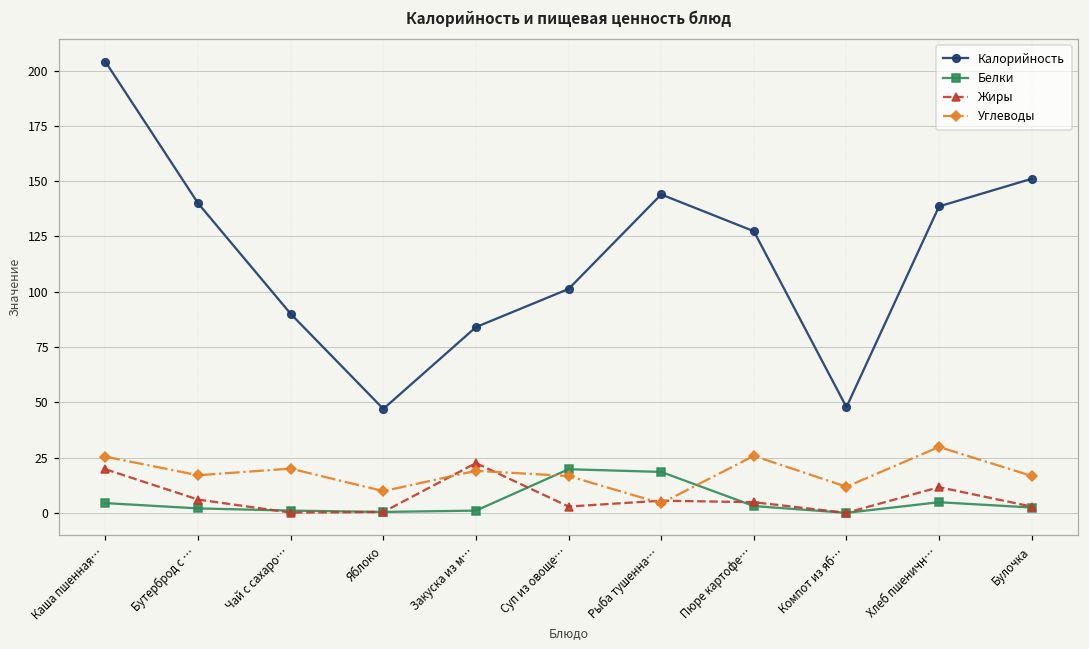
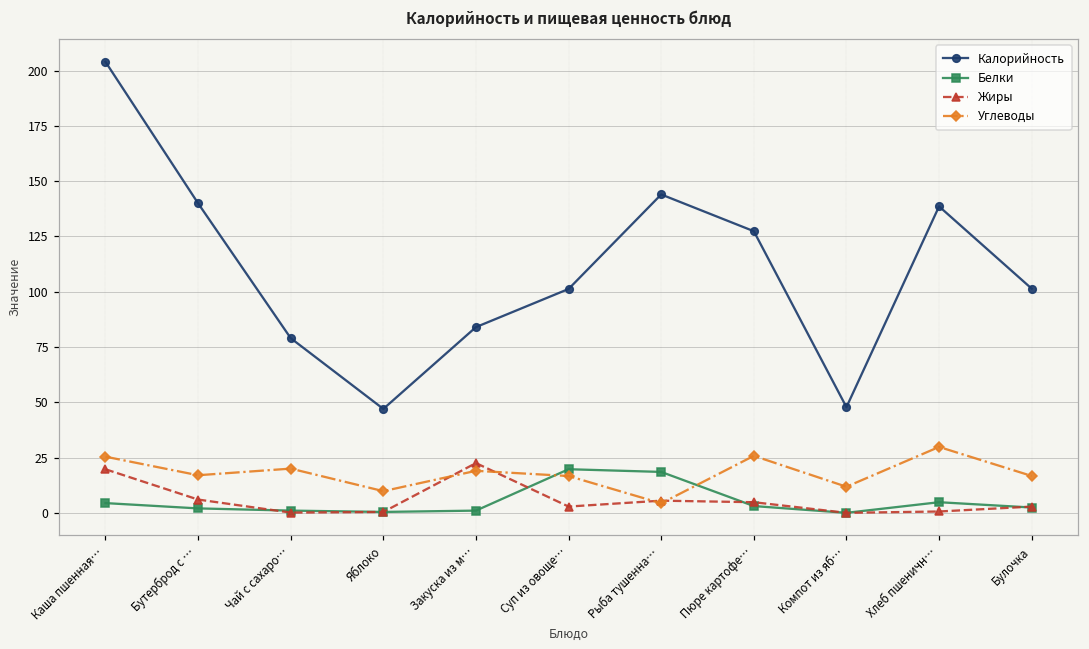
Калорийность, Чай с сахаро…: 90 -> 79
Жиры, Хлеб пшеничн…: 12 -> 1
Калорийность, Булочка: 151 -> 101
